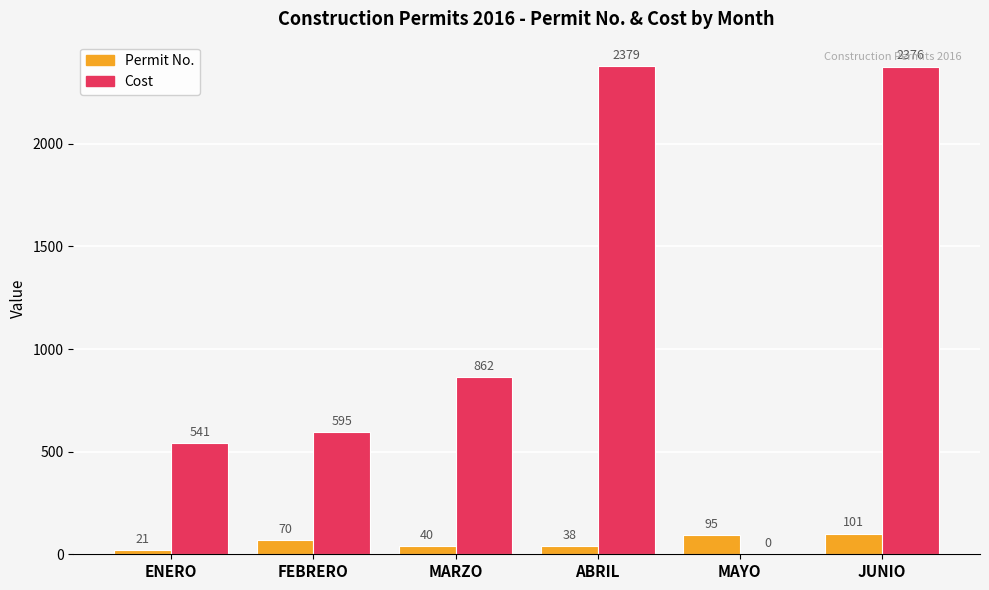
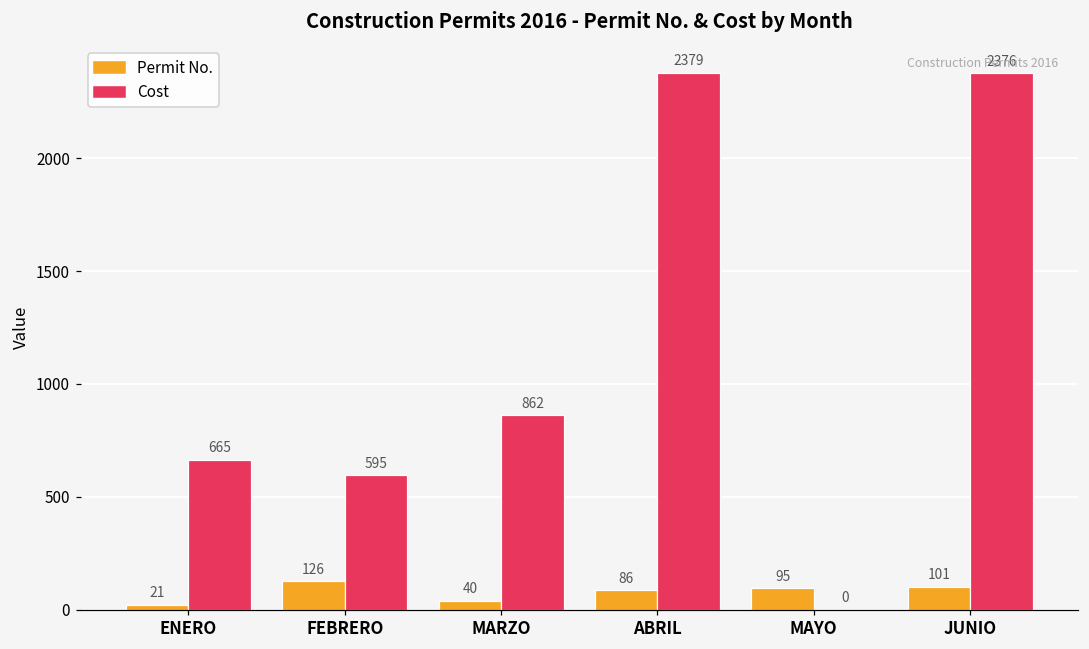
Cost, ENERO: 541 -> 665
Permit No., FEBRERO: 70 -> 126
Permit No., ABRIL: 38 -> 86
